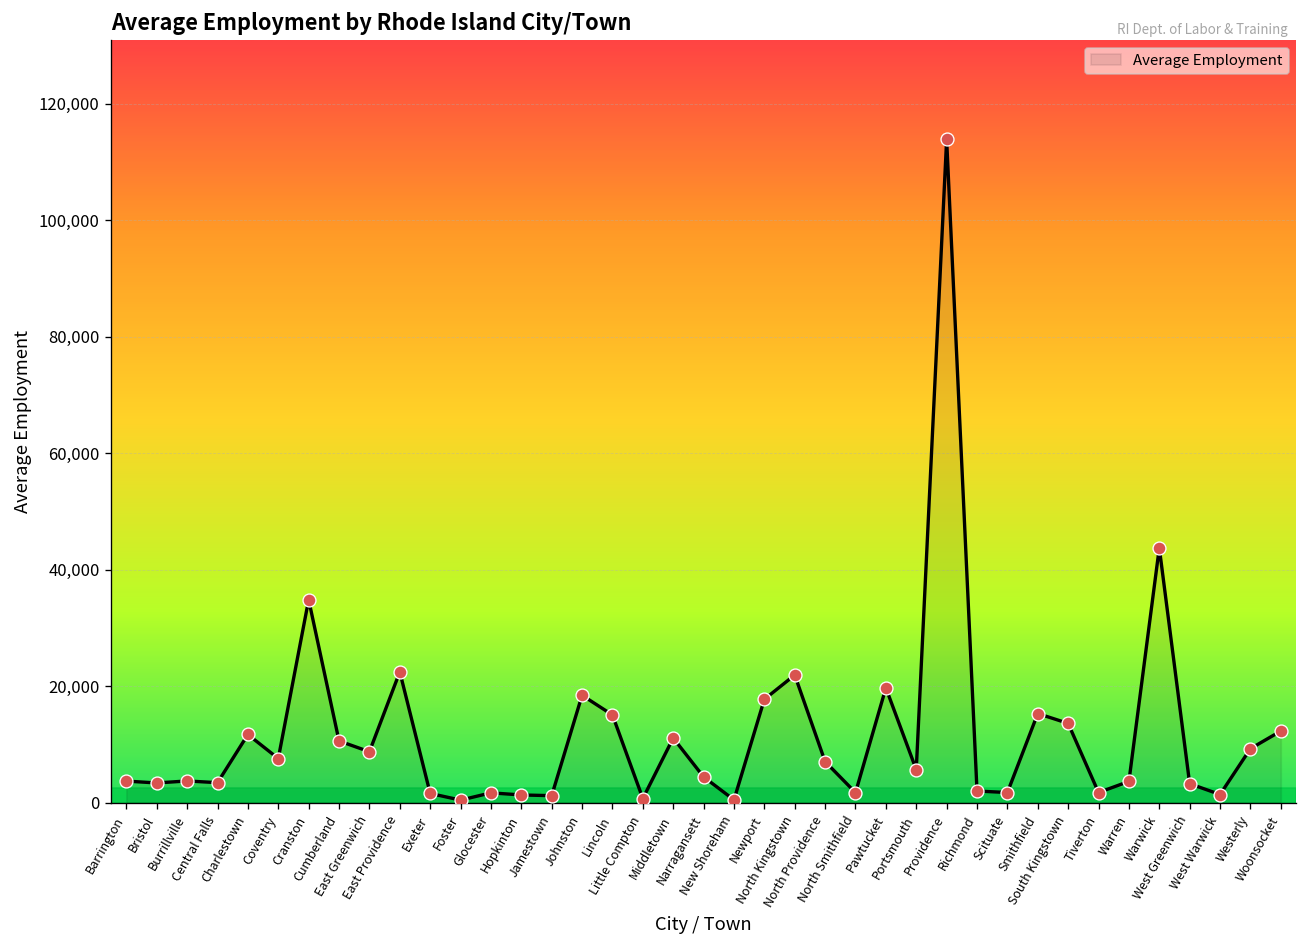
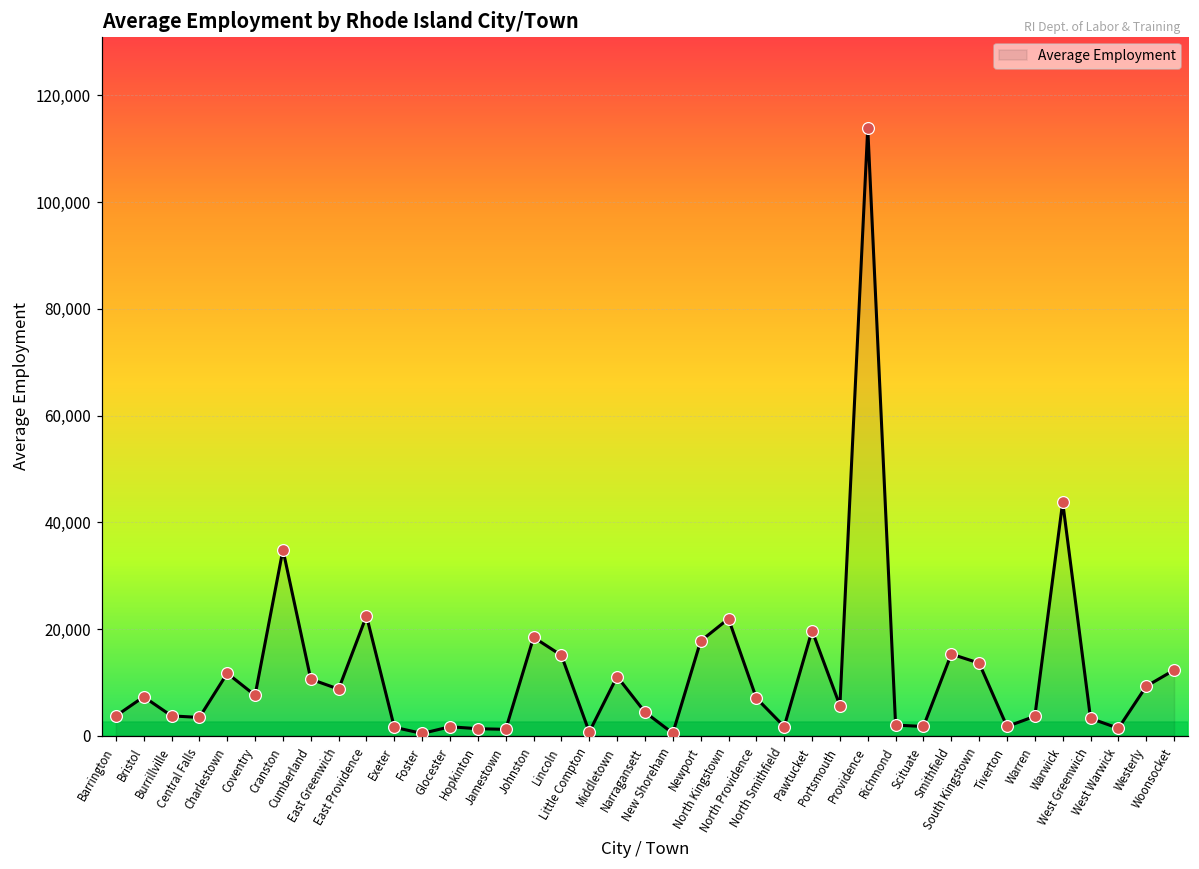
Bristol: 3,000 -> 7,000
